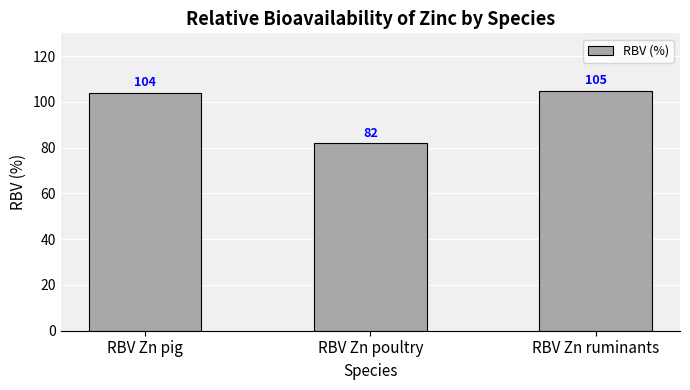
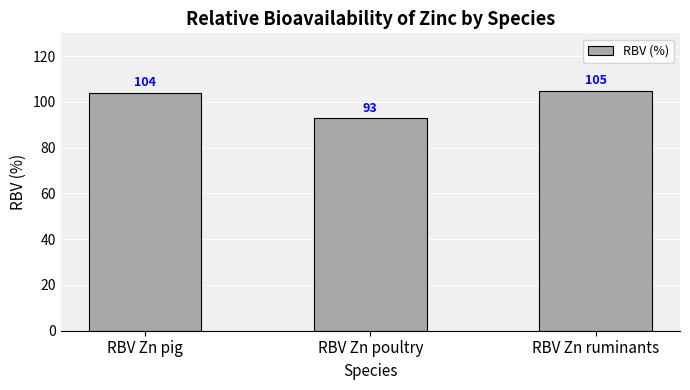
RBV Zn poultry: 82 -> 93
